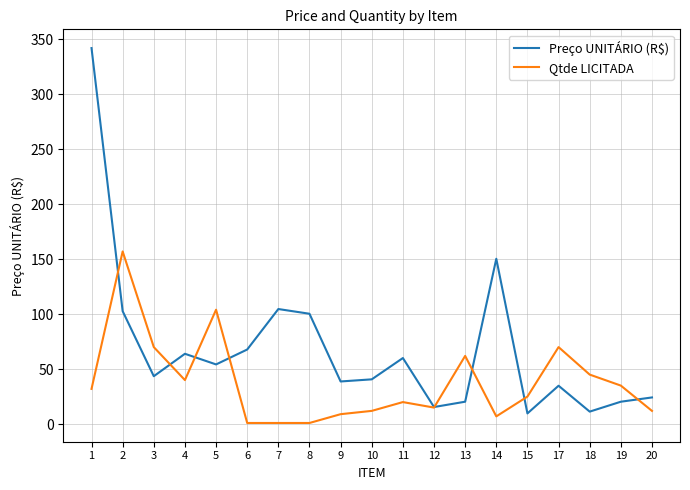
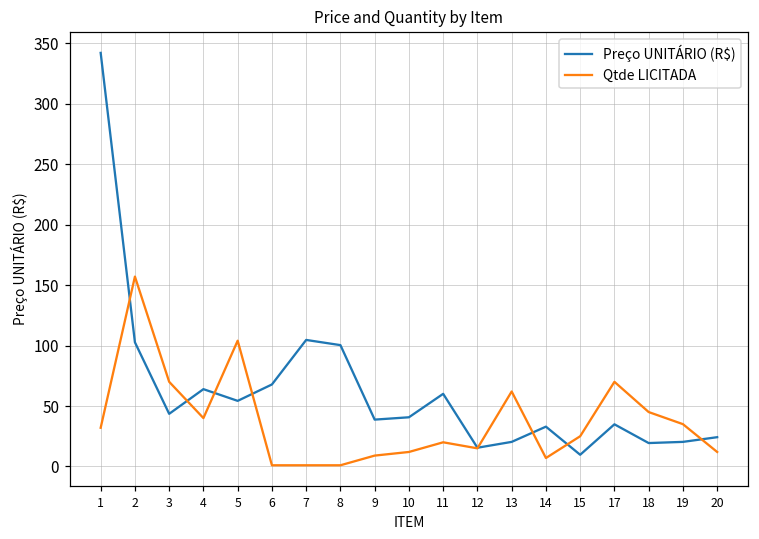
Preço UNITÁRIO (R$), 14: 150 -> 33
Preço UNITÁRIO (R$), 18: 11 -> 19
